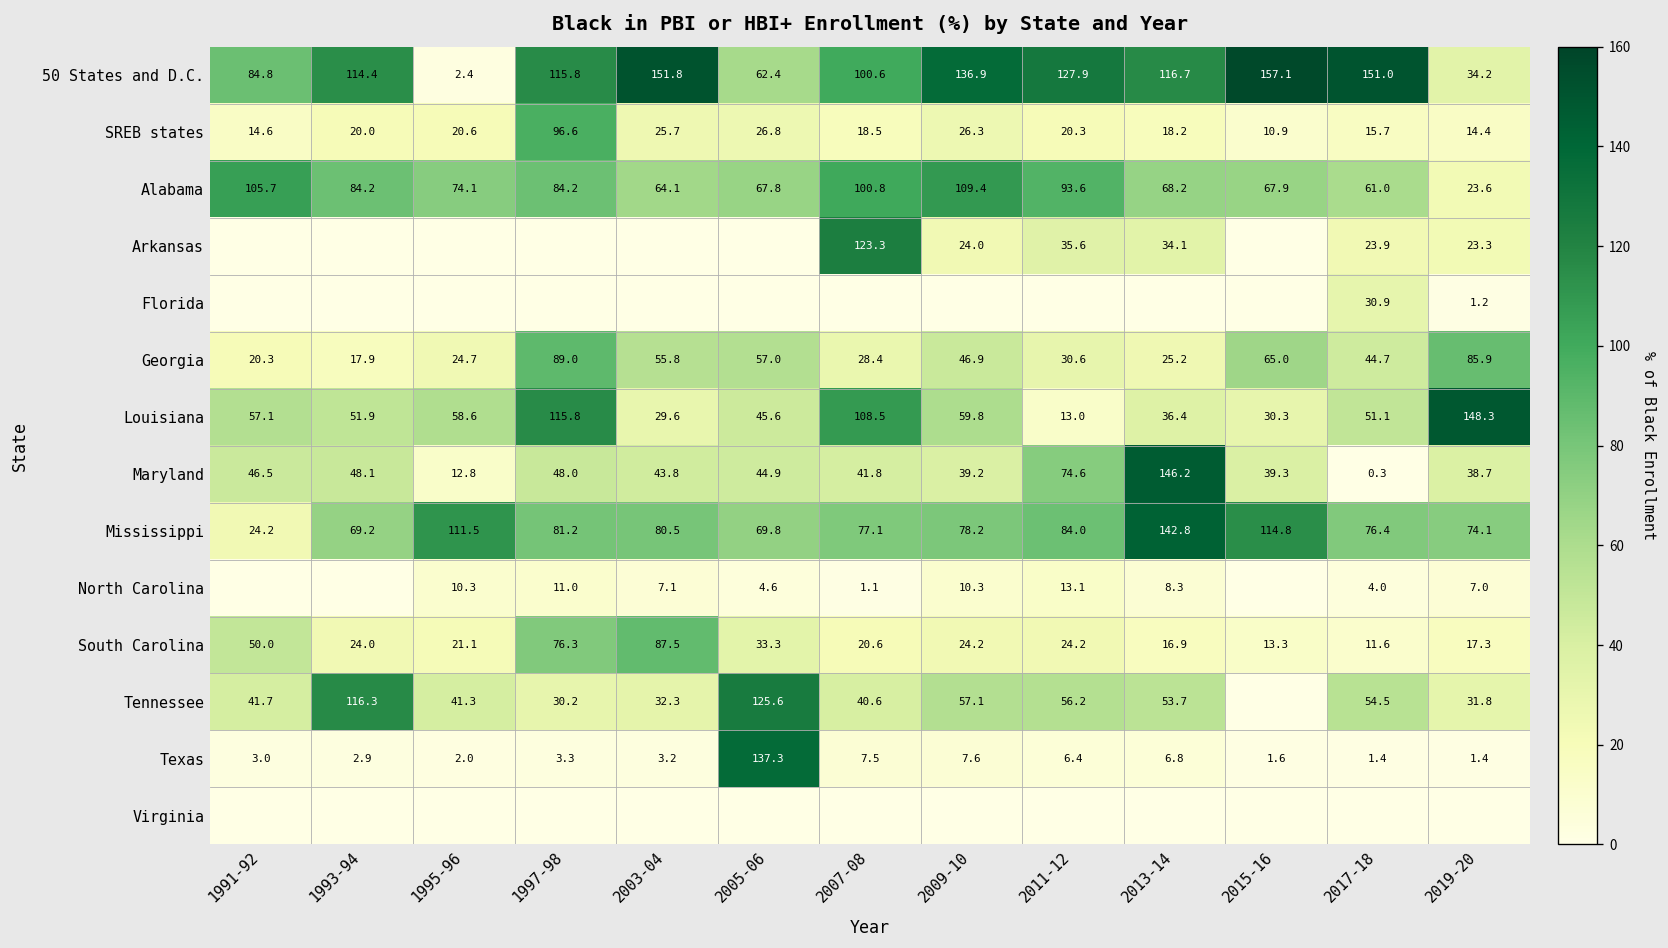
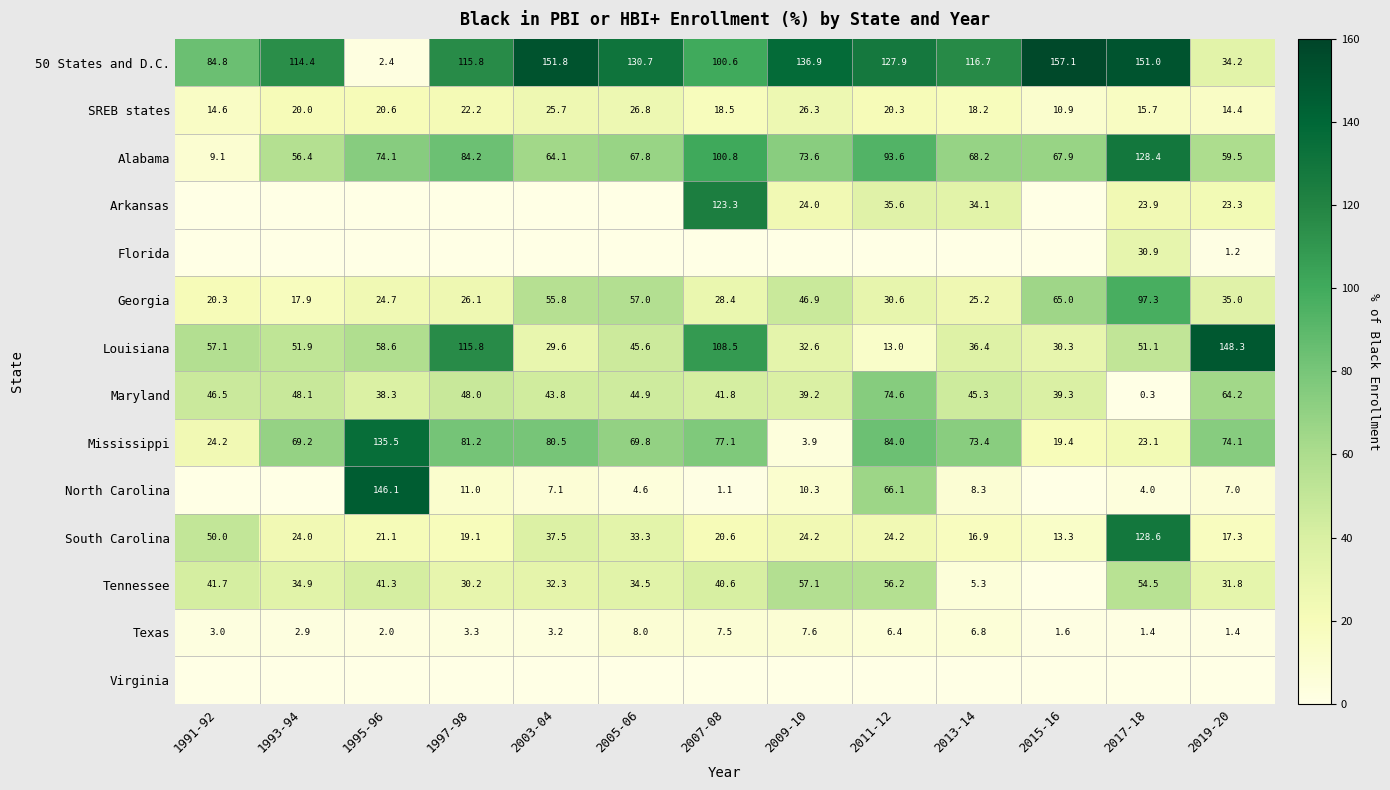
50 States and D.C., 2005-06: 62.4 -> 130.7
SREB states, 1997-98: 96.6 -> 22.2
Alabama, 1991-92: 105.7 -> 9.1
Alabama, 1993-94: 84.2 -> 56.4
Alabama, 2009-10: 109.4 -> 73.6
Alabama, 2017-18: 61.0 -> 128.4
Alabama, 2019-20: 23.6 -> 59.5
Georgia, 1997-98: 89.0 -> 26.1
Georgia, 2017-18: 44.7 -> 97.3
Georgia, 2019-20: 85.9 -> 35.0
Louisiana, 2009-10: 59.8 -> 32.6
Maryland, 1995-96: 12.8 -> 38.3
Maryland, 2013-14: 146.2 -> 45.3
Maryland, 2019-20: 38.7 -> 64.2
Mississippi, 1995-96: 111.5 -> 135.5
Mississippi, 2009-10: 78.2 -> 3.9
Mississippi, 2013-14: 142.8 -> 73.4
Mississippi, 2015-16: 114.8 -> 19.4
Mississippi, 2017-18: 76.4 -> 23.1
North Carolina, 1995-96: 10.3 -> 146.1
North Carolina, 2011-12: 13.1 -> 66.1
South Carolina, 1997-98: 76.3 -> 19.1
South Carolina, 2003-04: 87.5 -> 37.5
South Carolina, 2017-18: 11.6 -> 128.6
Tennessee, 1993-94: 116.3 -> 34.9
Tennessee, 2005-06: 125.6 -> 34.5
Tennessee, 2013-14: 53.7 -> 5.3
Texas, 2005-06: 137.3 -> 8.0
